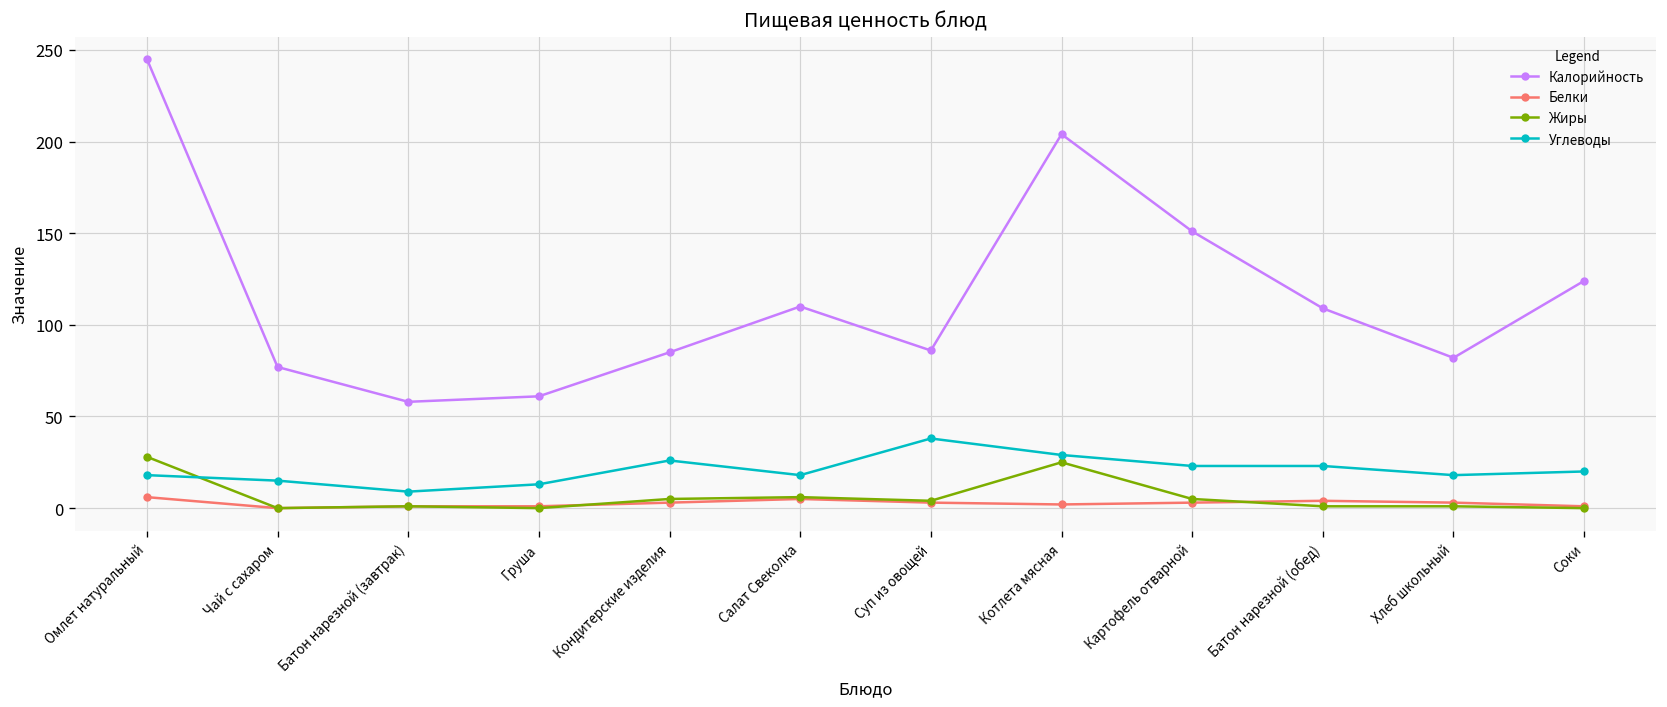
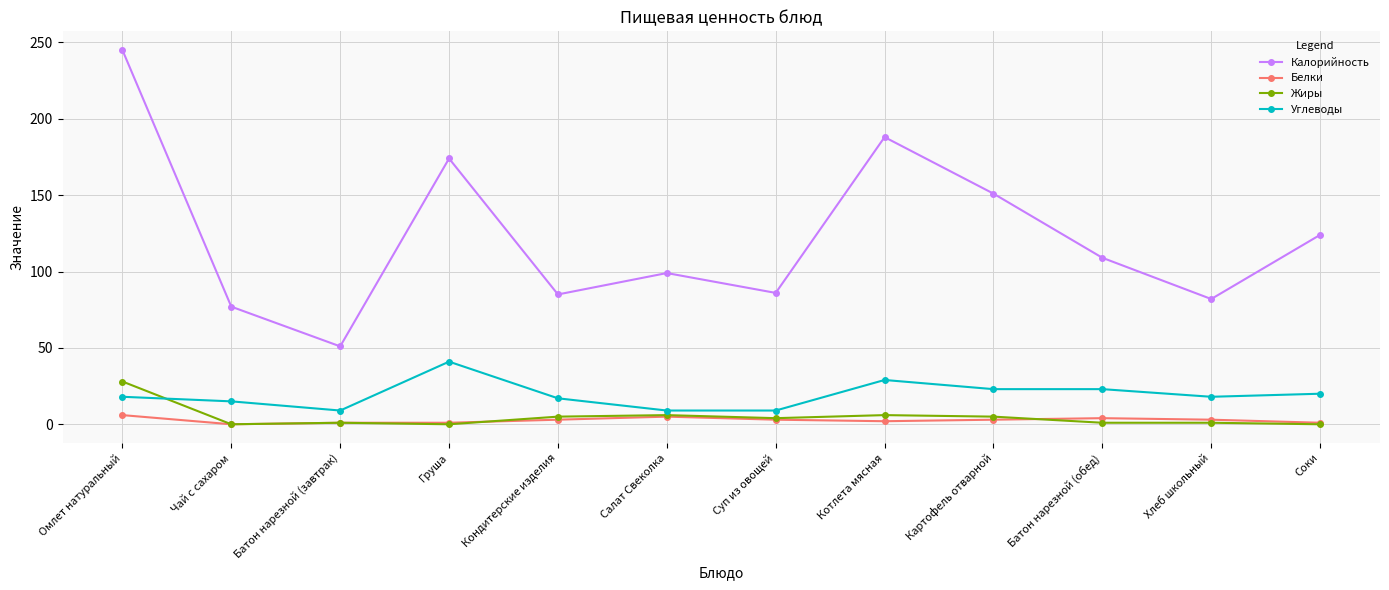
Калорийность, Батон нарезной (завтрак): 58 -> 51
Калорийность, Груша: 61 -> 174
Углеводы, Груша: 13 -> 41
Углеводы, Кондитерские изделия: 26 -> 17
Калорийность, Салат Свеколка: 110 -> 99
Углеводы, Салат Свеколка: 18 -> 9
Углеводы, Суп из овощей: 38 -> 9
Калорийность, Котлета мясная: 204 -> 188
Жиры, Котлета мясная: 25 -> 6
